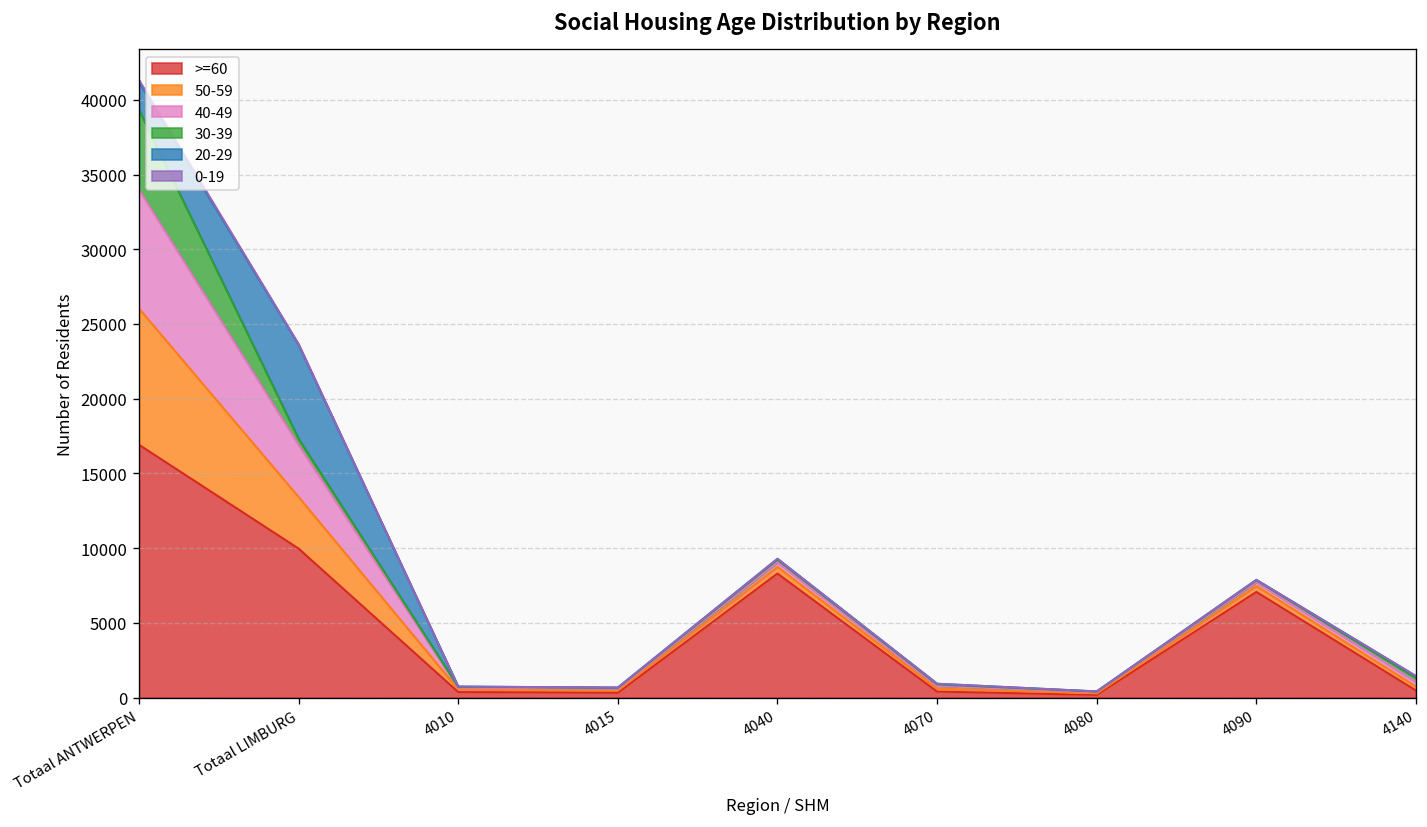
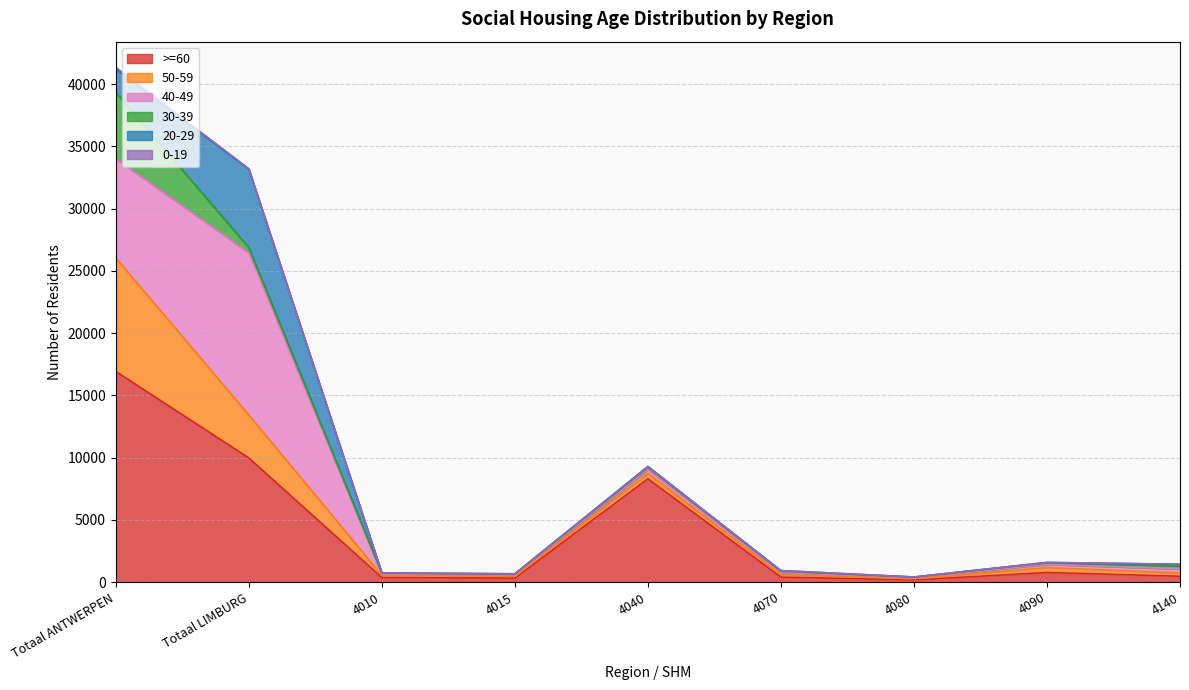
40-49, Totaal LIMBURG: 3500 -> 13000
>=60, 4090: 7100 -> 800
